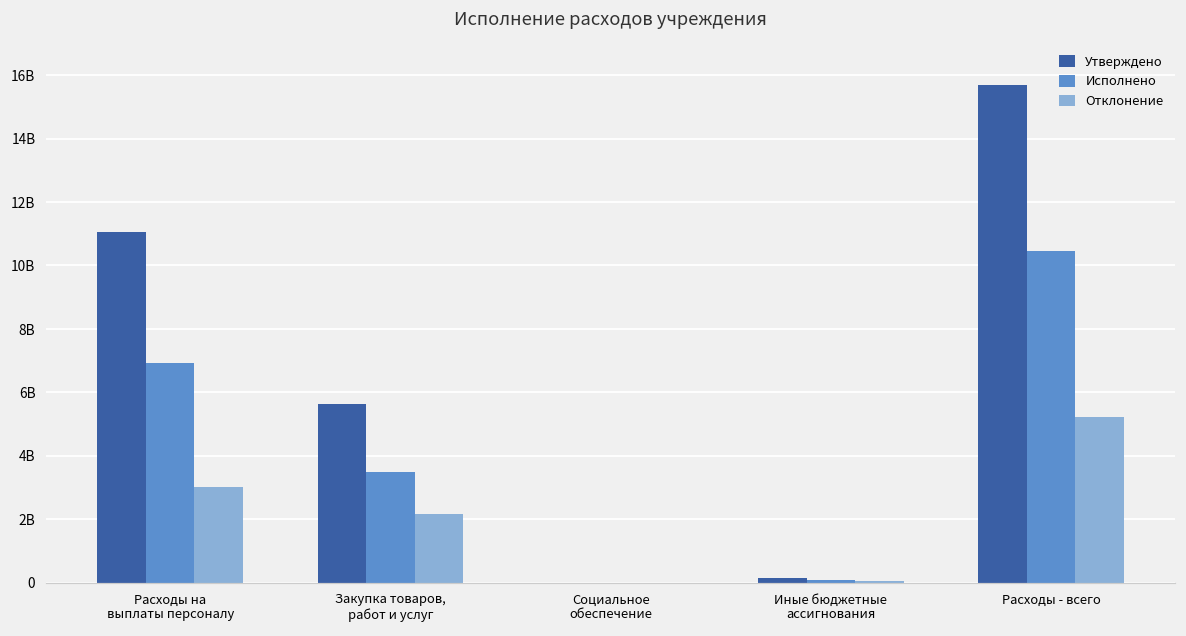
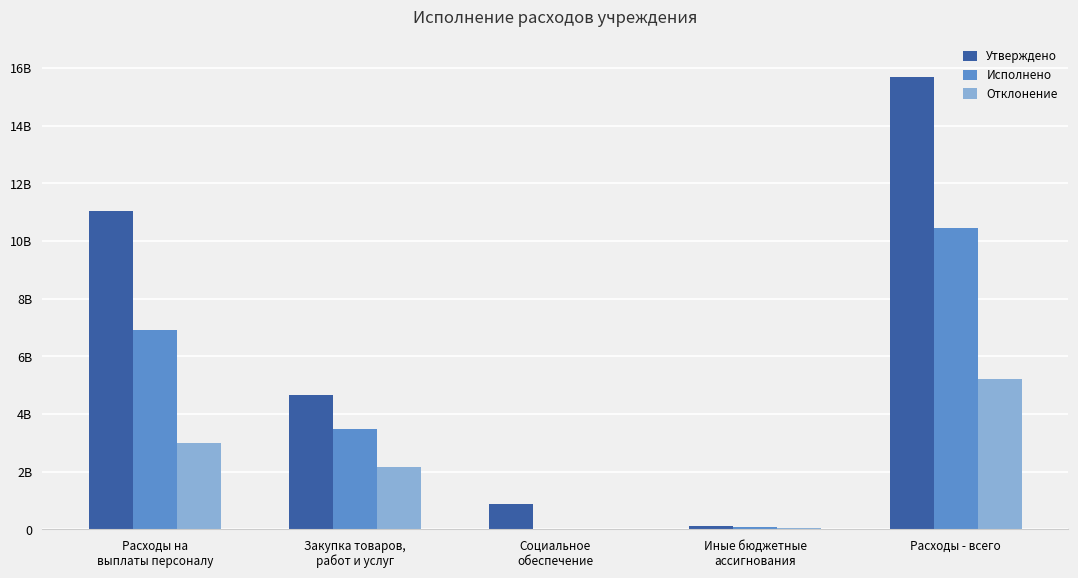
Утверждено, Закупка товаров, работ и услуг: 5600000000 -> 4700000000
Утверждено, Социальное обеспечение: 0 -> 900000000
